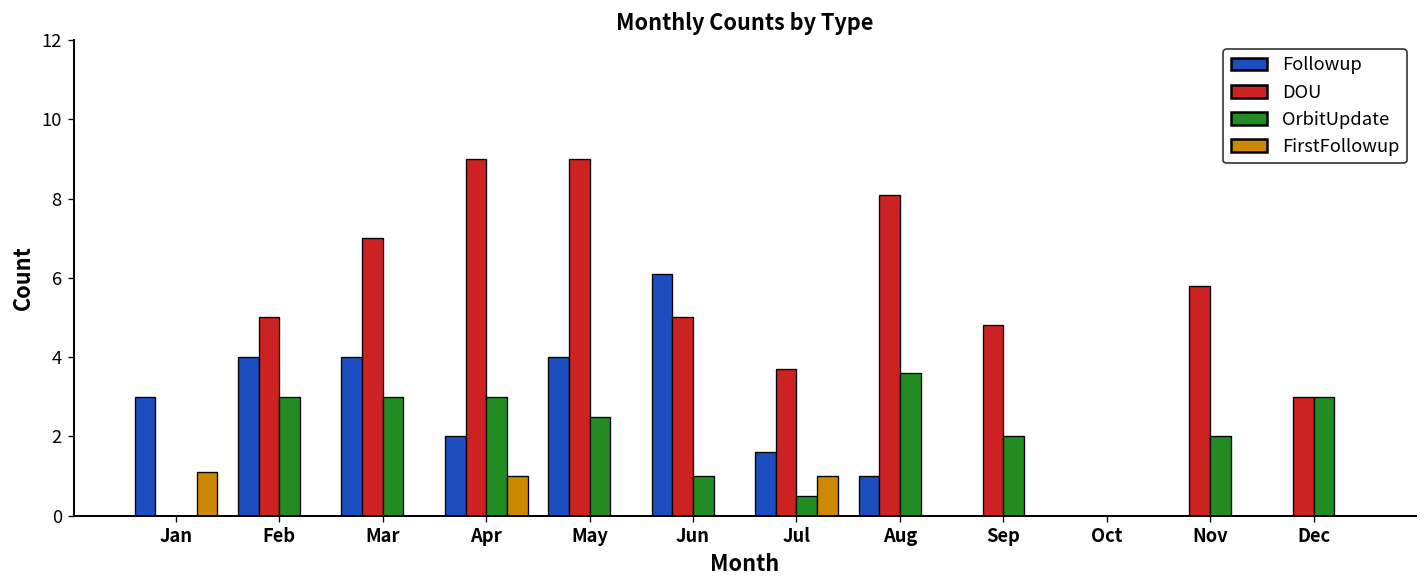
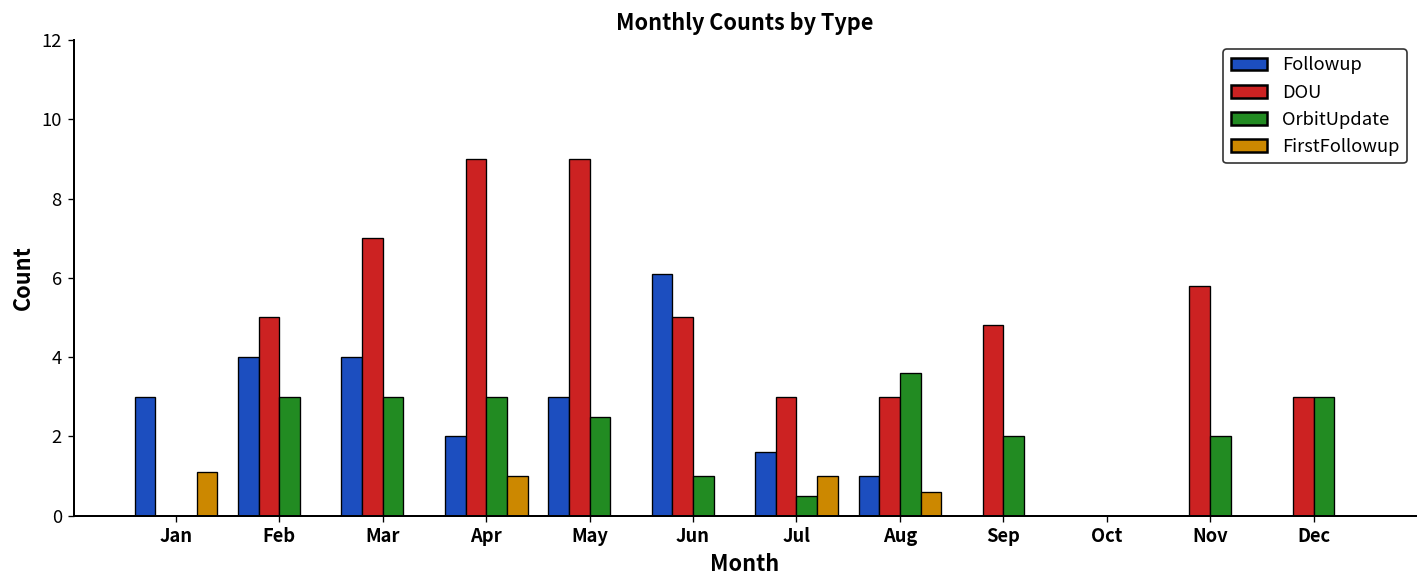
Followup, May: 4 -> 3
DOU, Jul: 3.7 -> 3.0
DOU, Aug: 8.1 -> 3.0
FirstFollowup, Aug: 0.0 -> 0.6
